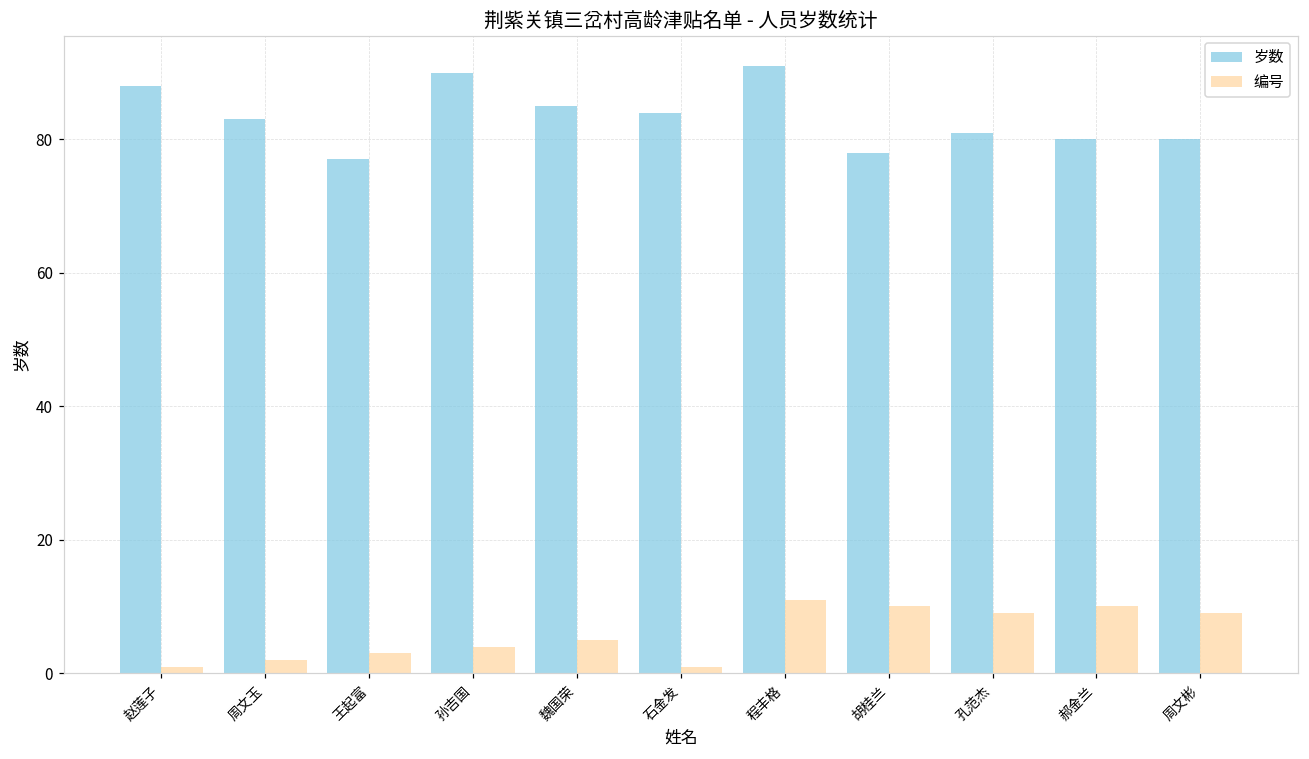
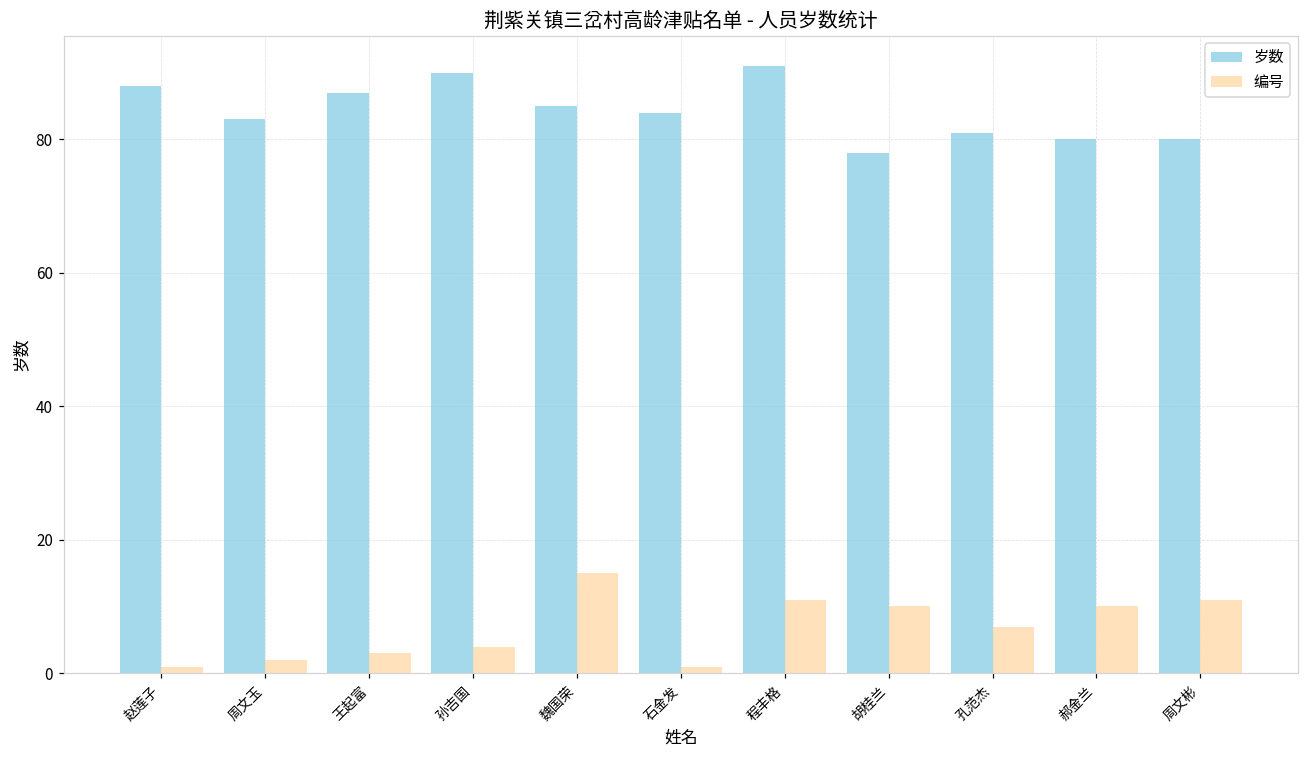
岁数, 王起富: 77 -> 87
编号, 魏国荣: 5 -> 15
编号, 孔范杰: 9 -> 7
编号, 周文彬: 9 -> 11
